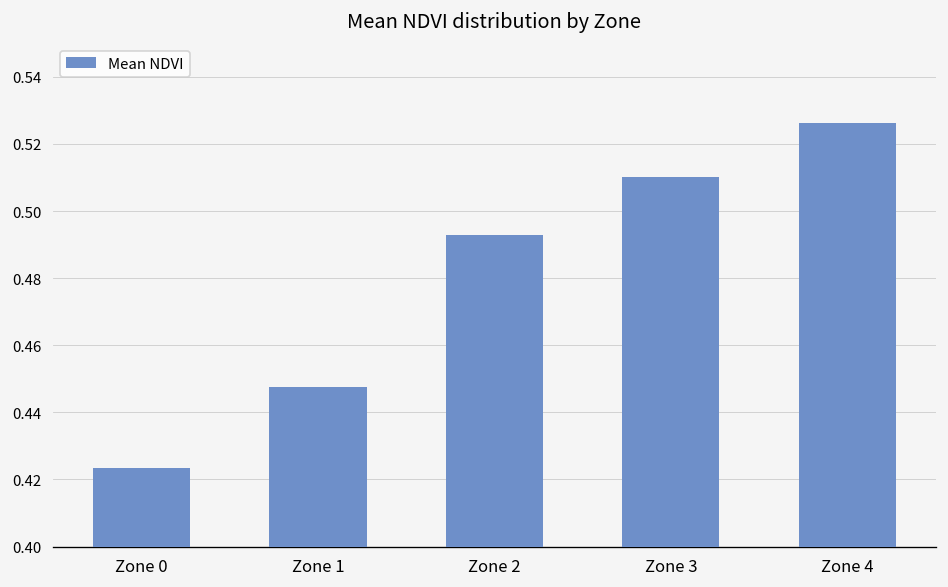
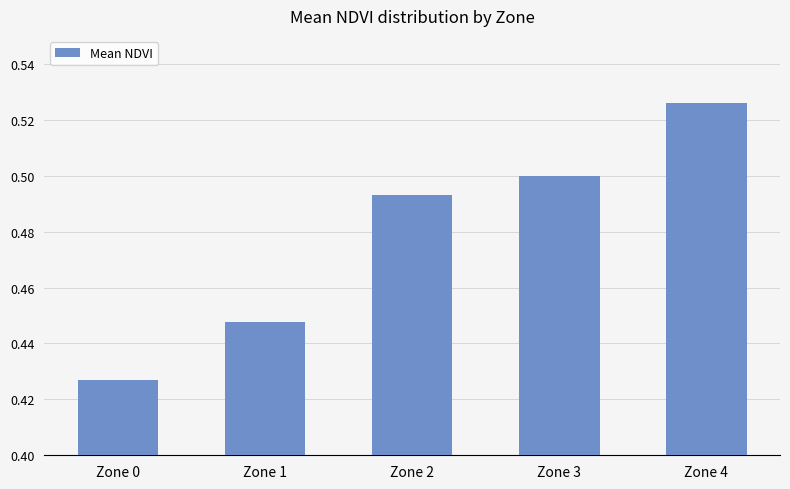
Zone 0: 0.424 -> 0.427
Zone 3: 0.51 -> 0.50
